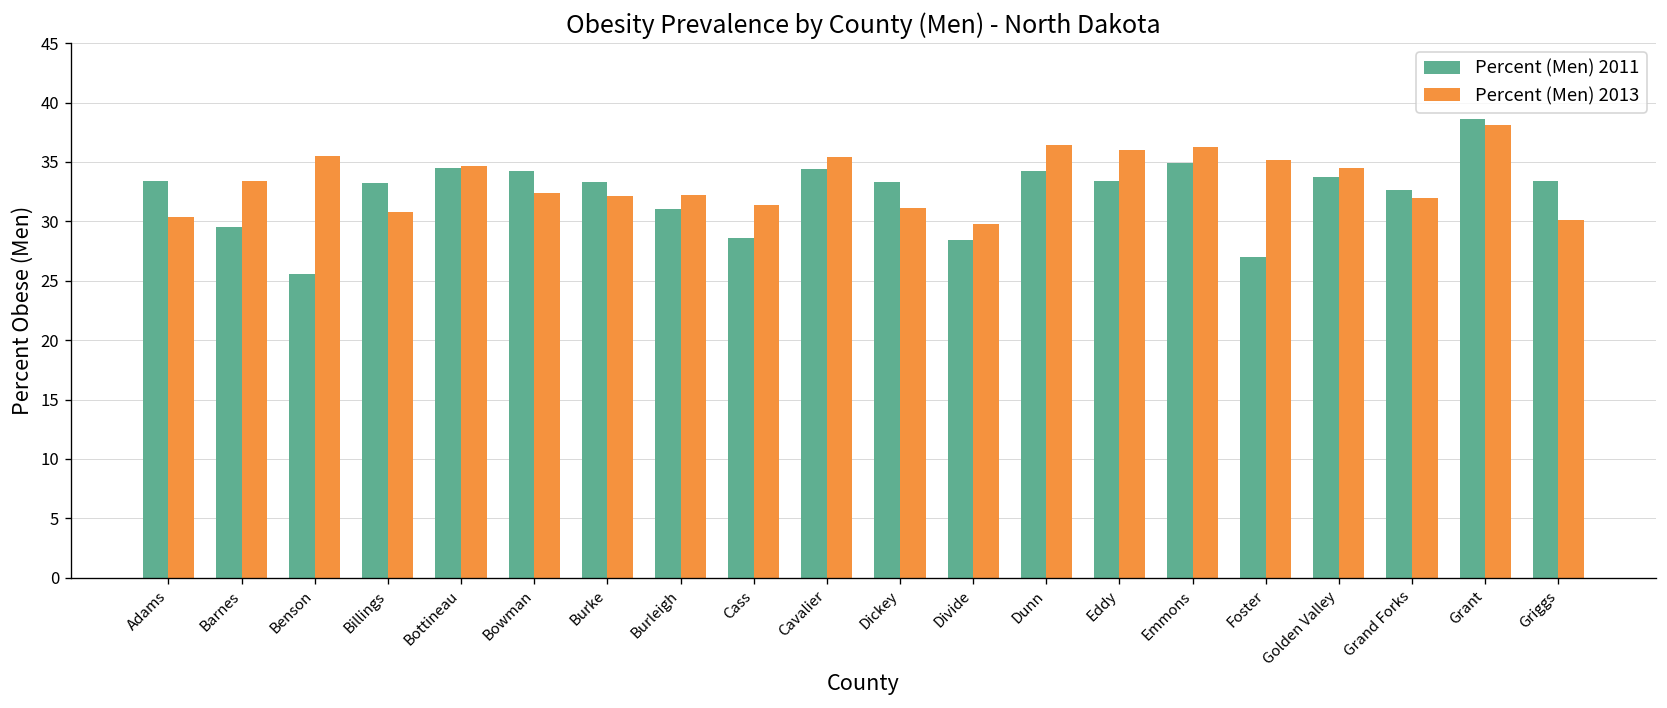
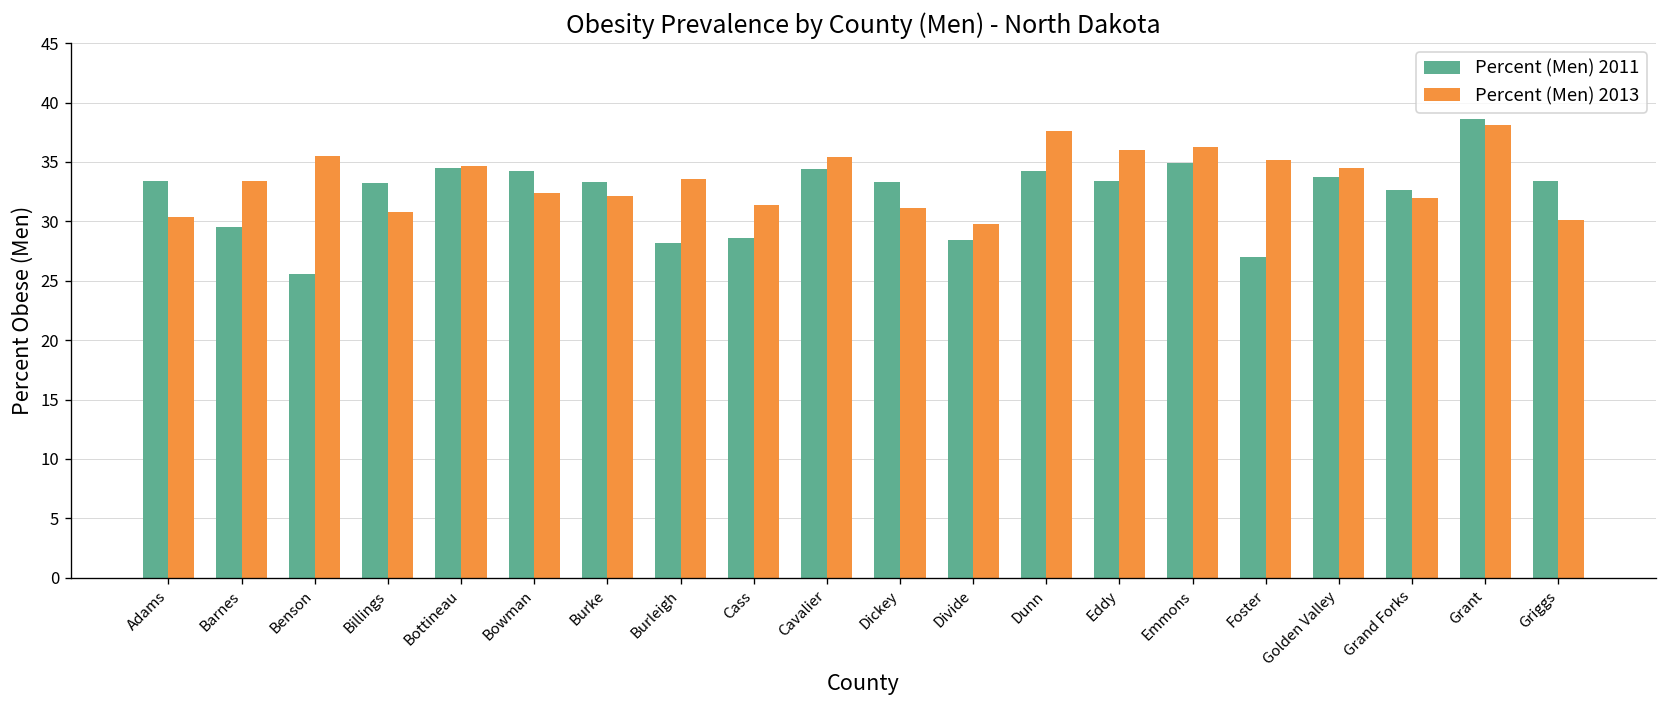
Percent (Men) 2011, Burleigh: 31 -> 28
Percent (Men) 2013, Burleigh: 32 -> 34
Percent (Men) 2013, Dunn: 36 -> 38
